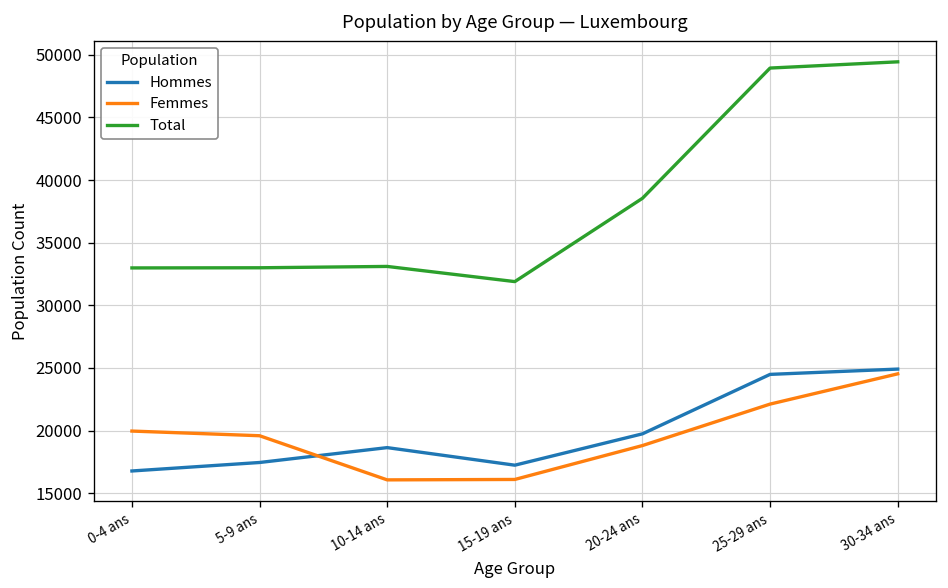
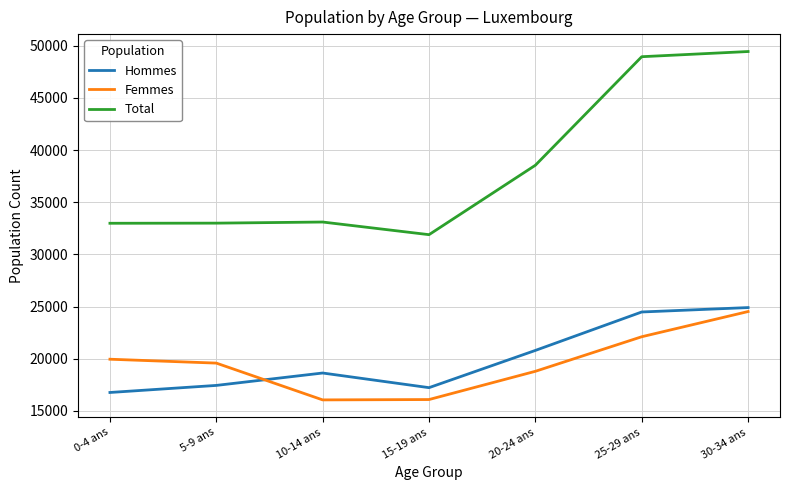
Hommes, 20-24 ans: 19700 -> 20800
